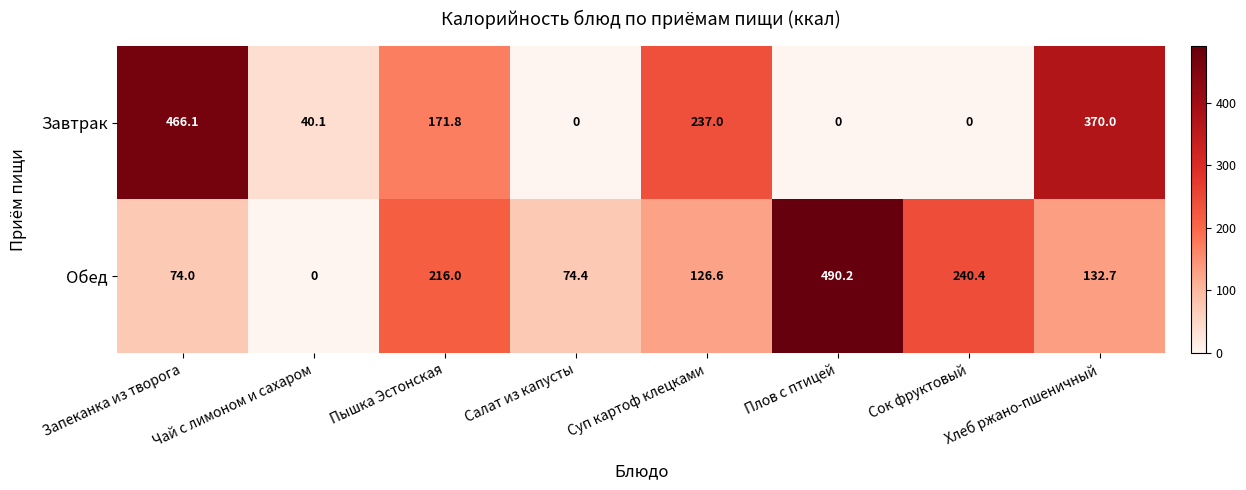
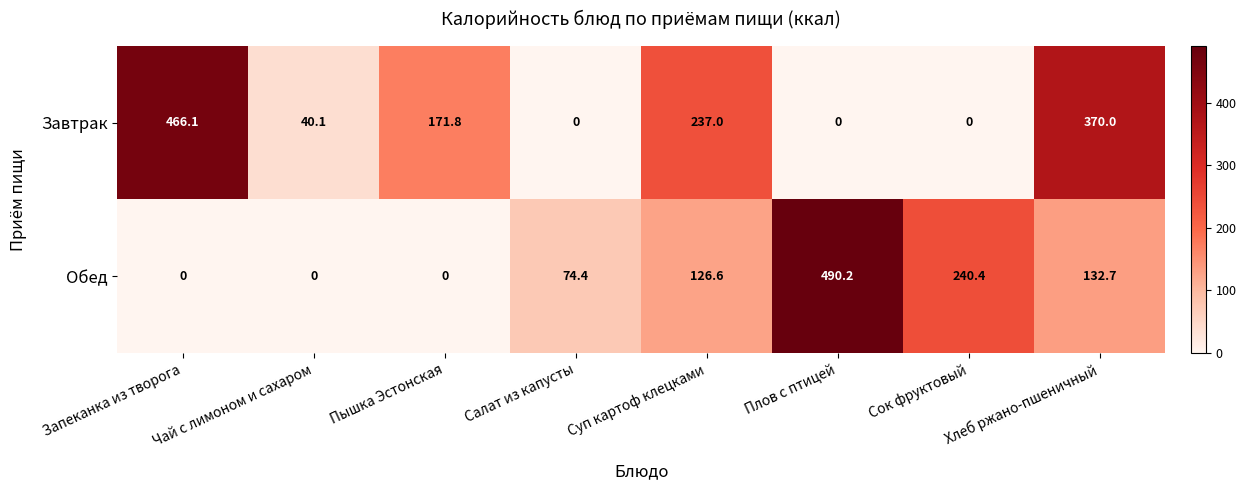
Обед, Запеканка из творога: 74.0 -> 0
Обед, Пышка Эстонская: 216.0 -> 0
